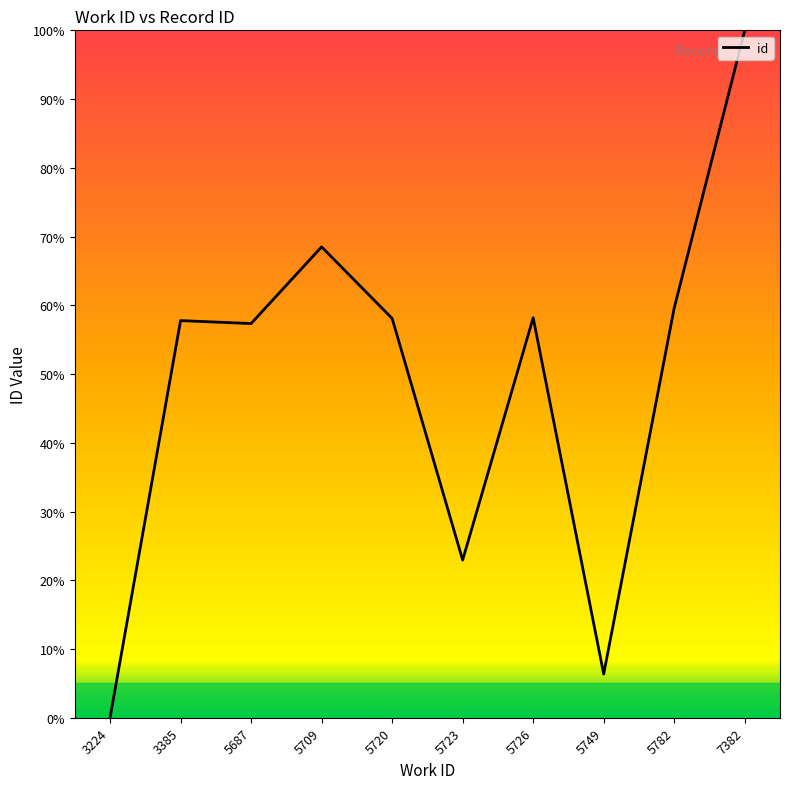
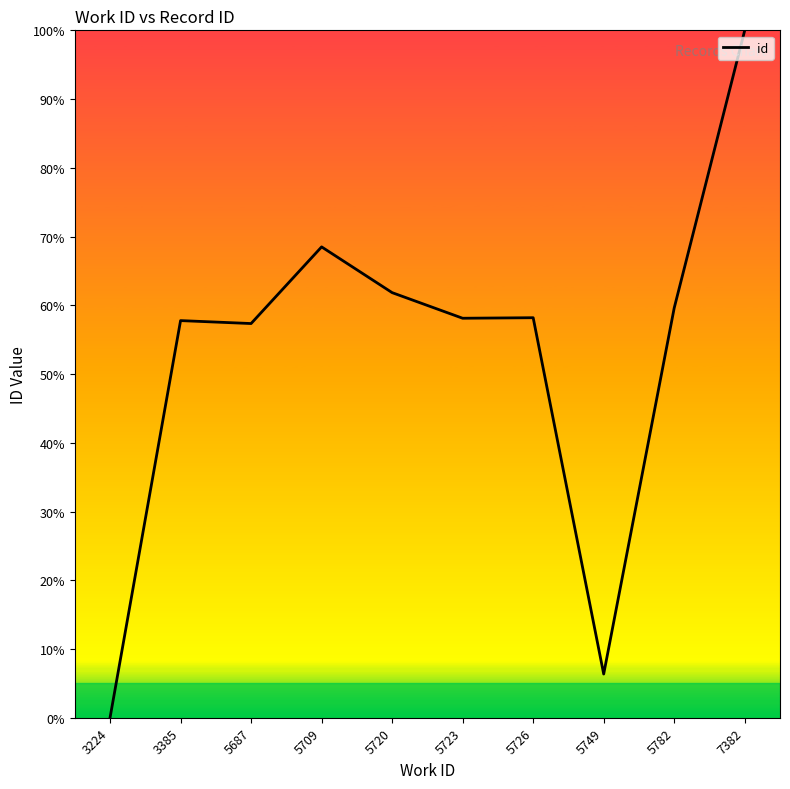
id, 5720: 58% -> 62%
id, 5723: 23% -> 58%
